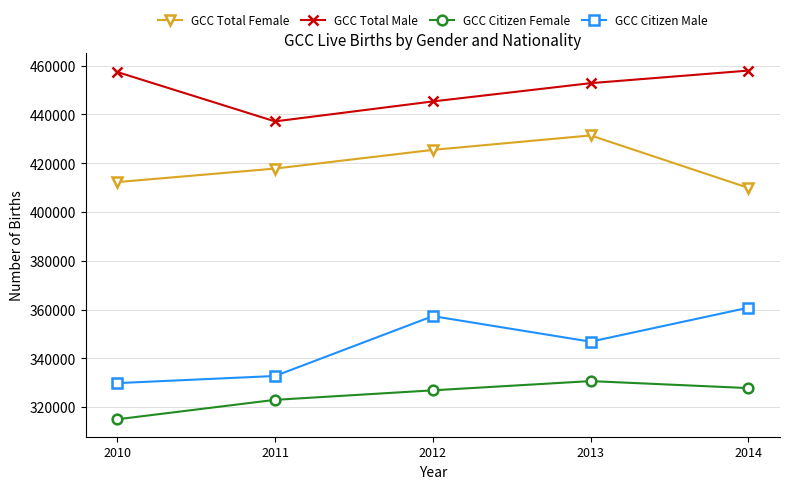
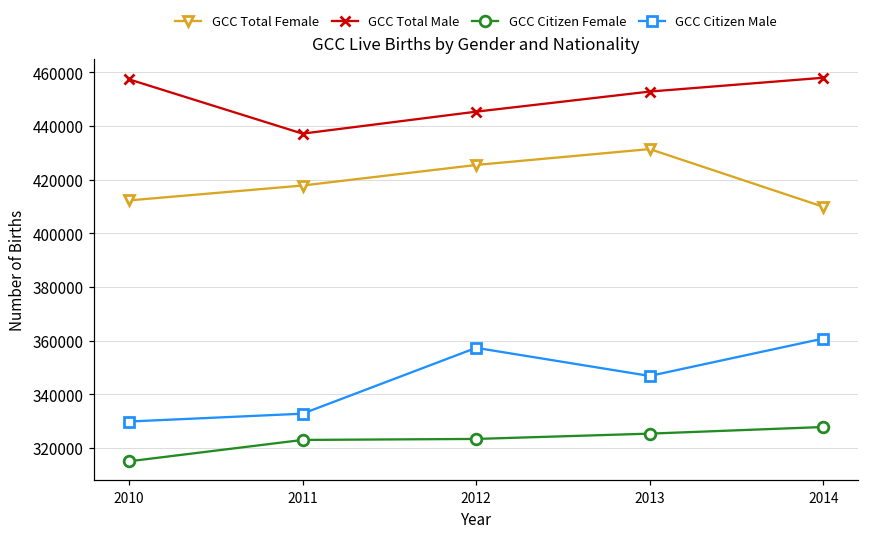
GCC Citizen Female, 2012: 327000 -> 323000
GCC Citizen Female, 2013: 331000 -> 325000
